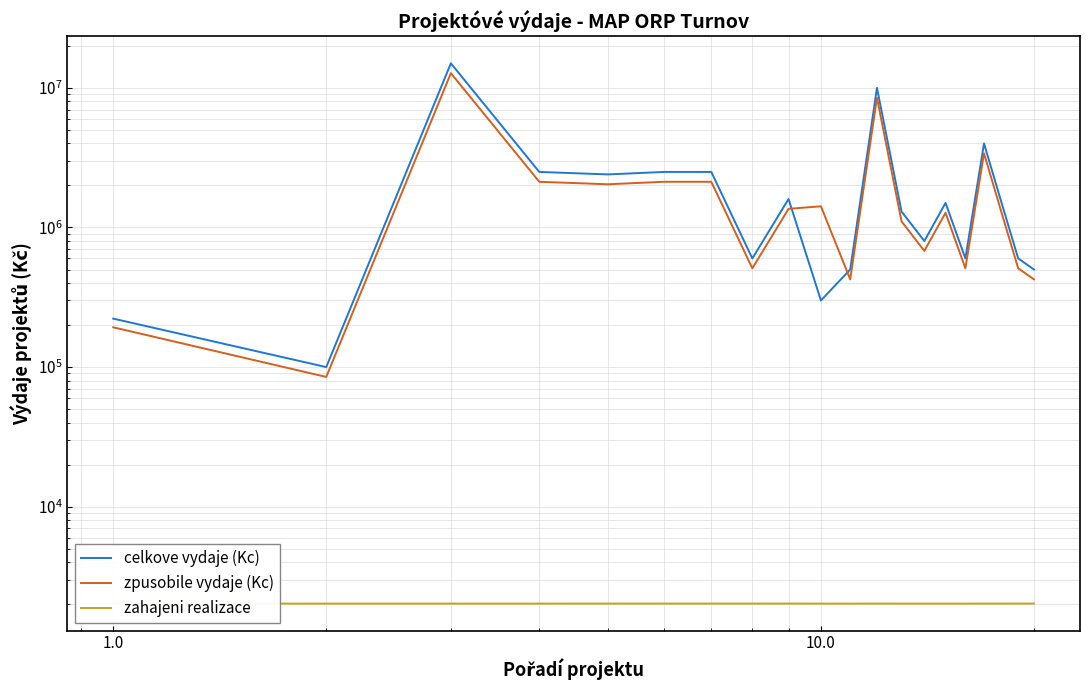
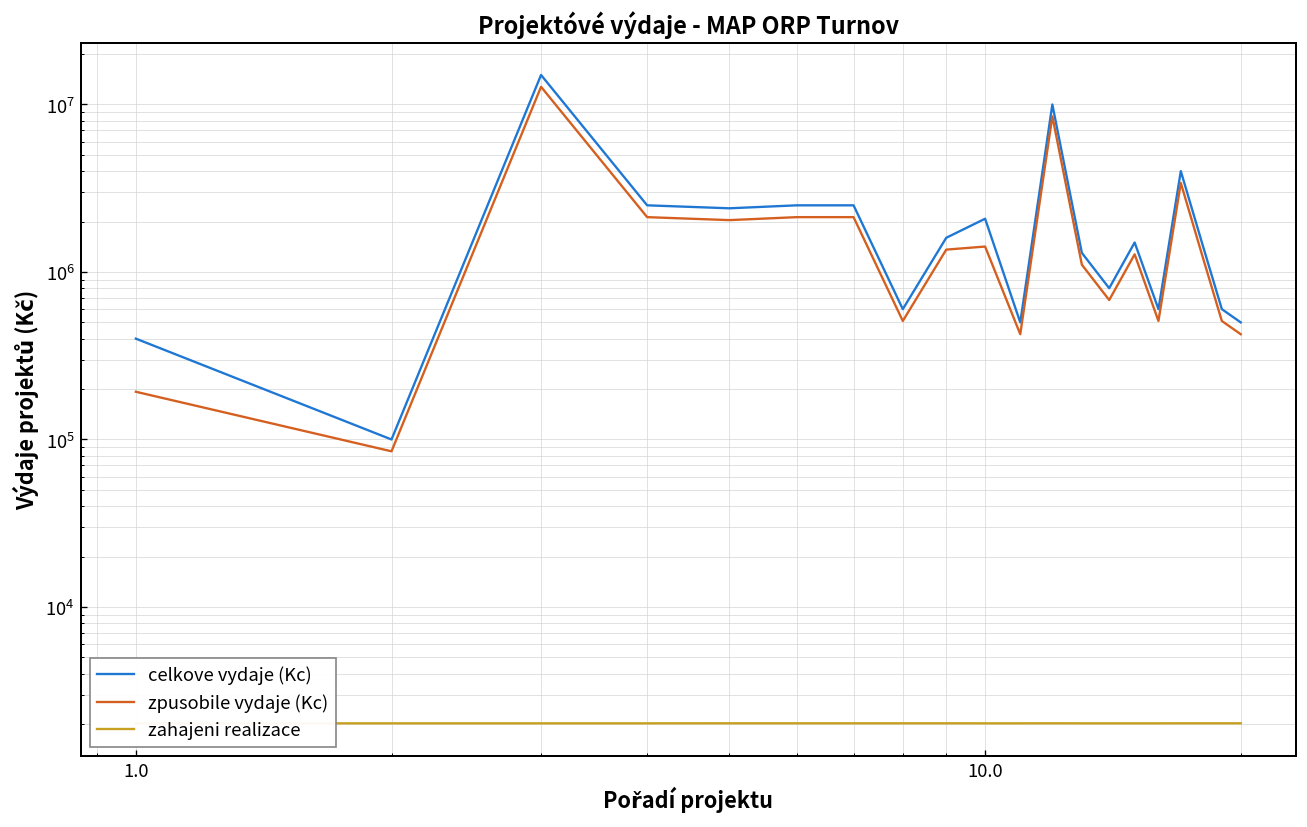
celkove vydaje (Kc), 1.0: 220000 -> 400000
celkove vydaje (Kc), 10.0: 300000 -> 2100000
